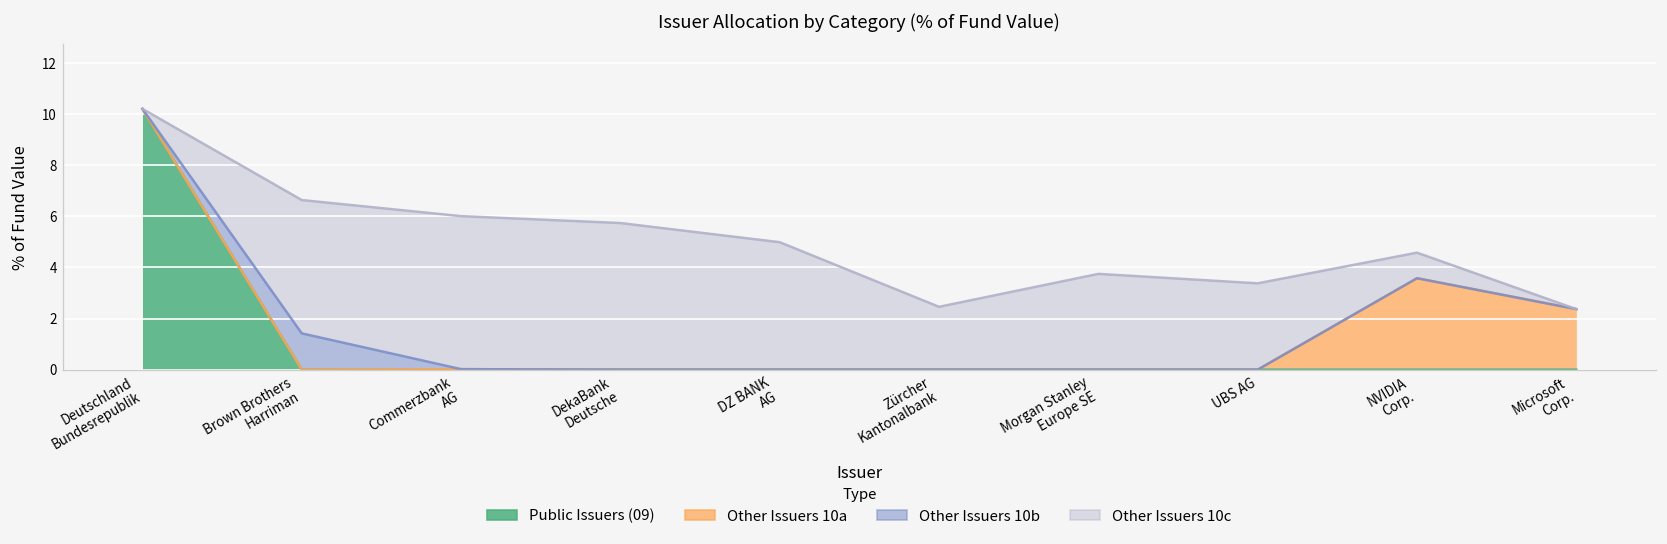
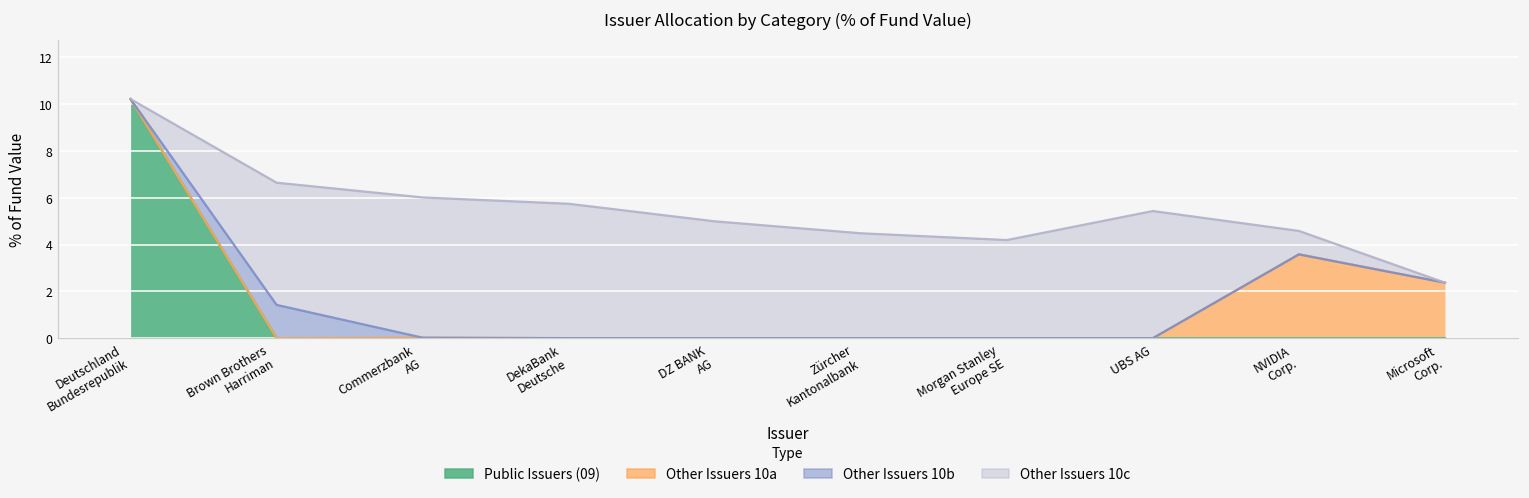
Other Issuers 10c, Zürcher Kantonalbank: 2.5 -> 4.5
Other Issuers 10c, Morgan Stanley Europe SE: 3.8 -> 4.2
Other Issuers 10c, UBS AG: 3.4 -> 5.4
